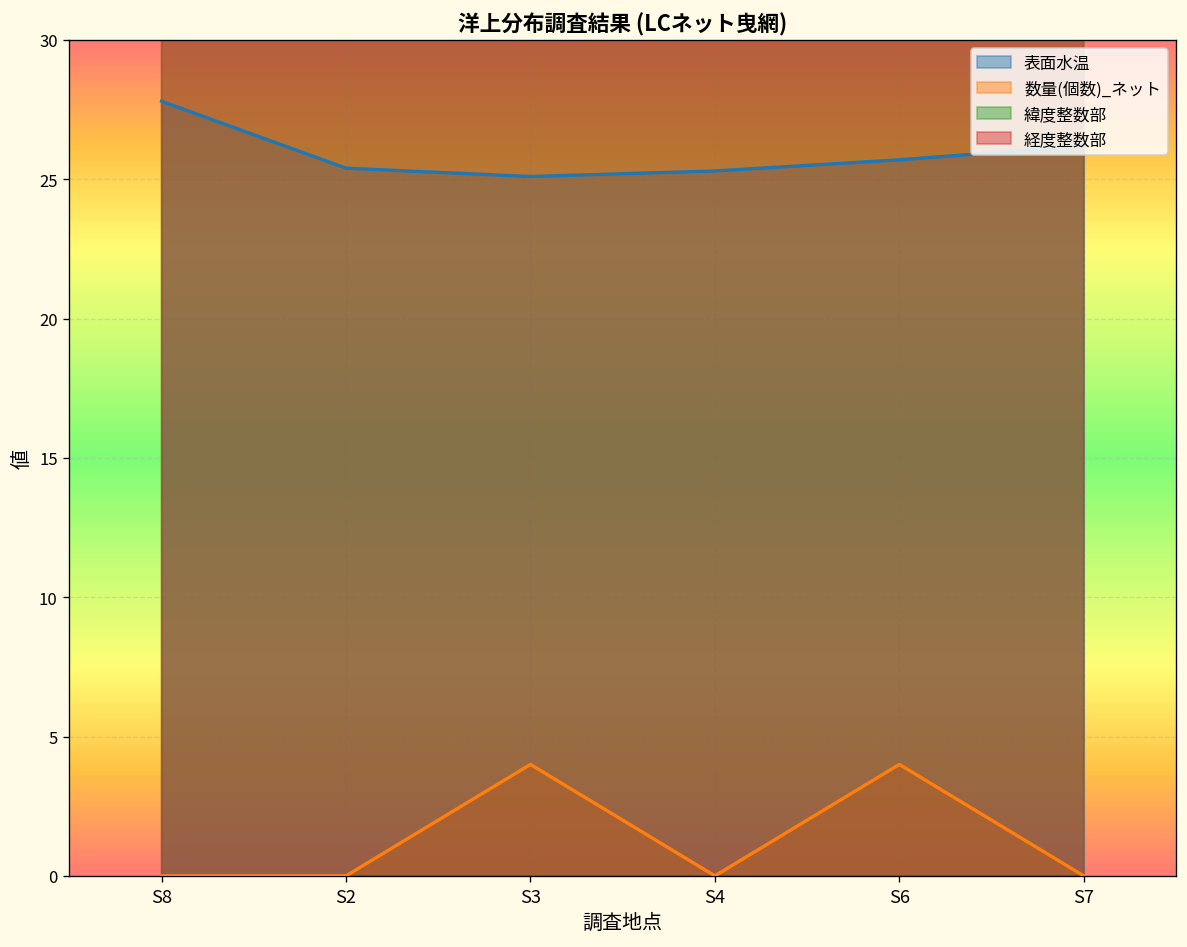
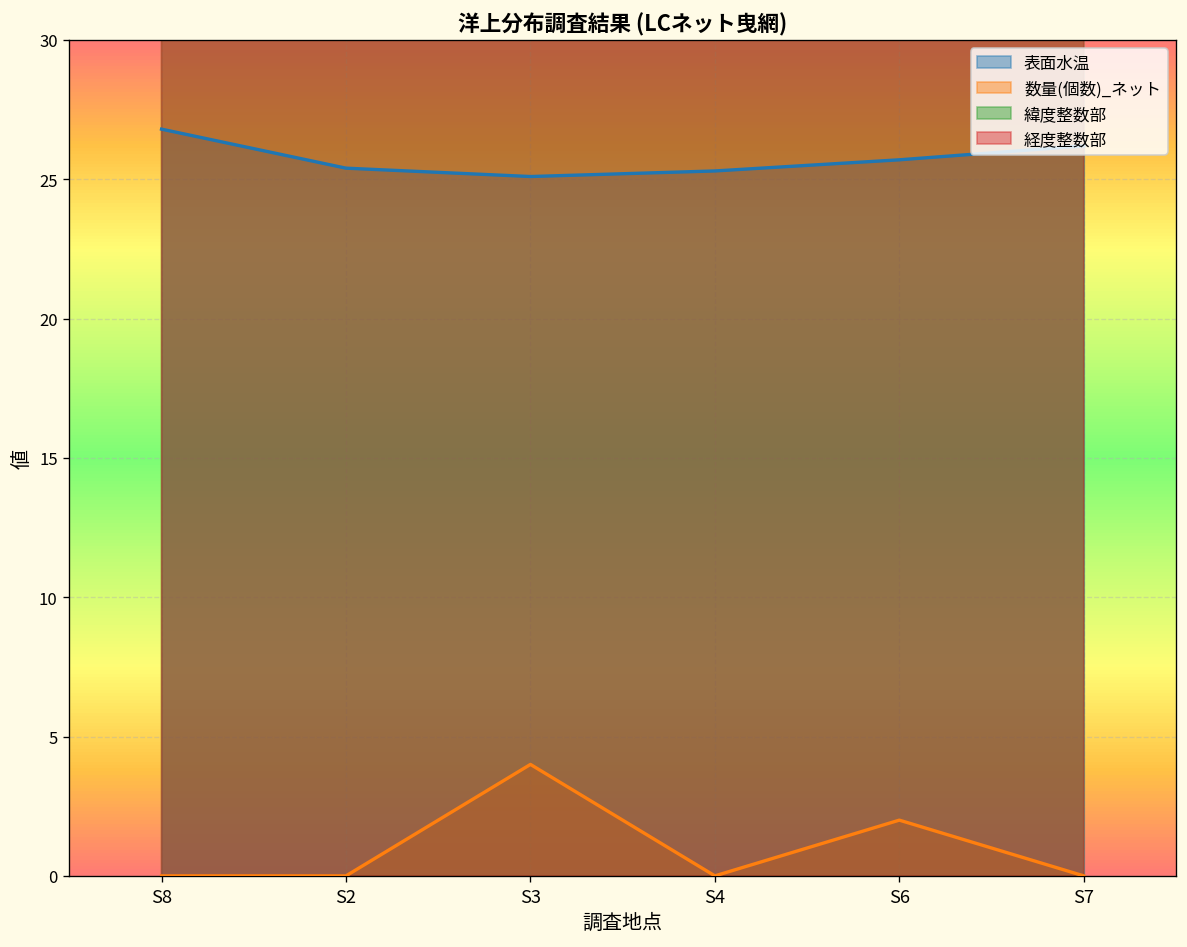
表面水温, S8: 27.8 -> 26.8
数量(個数)_ネット, S6: 4 -> 2
